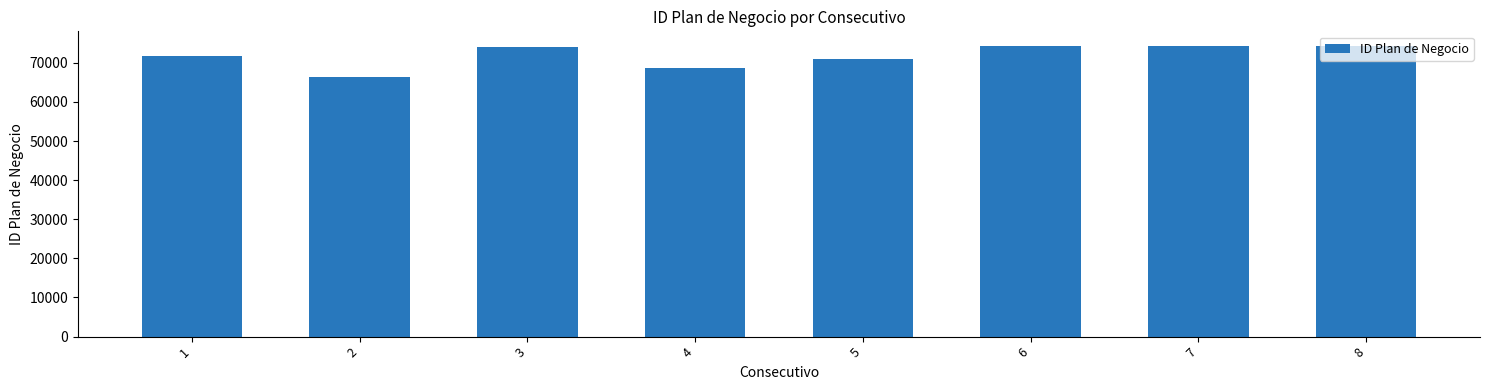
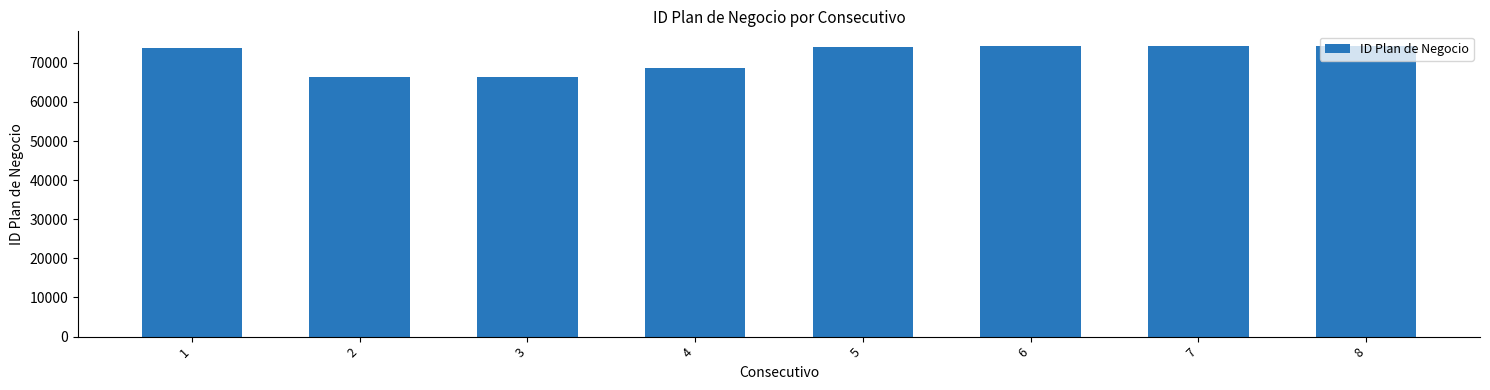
1: 72000 -> 74000
3: 74000 -> 66000
5: 71000 -> 74000
